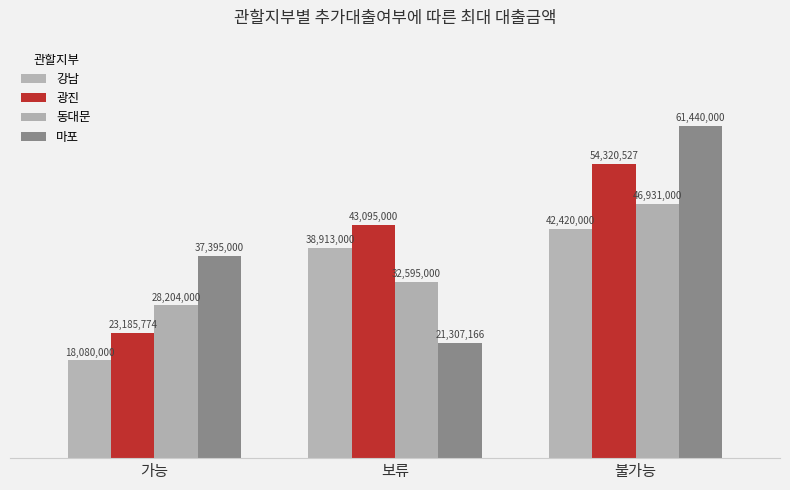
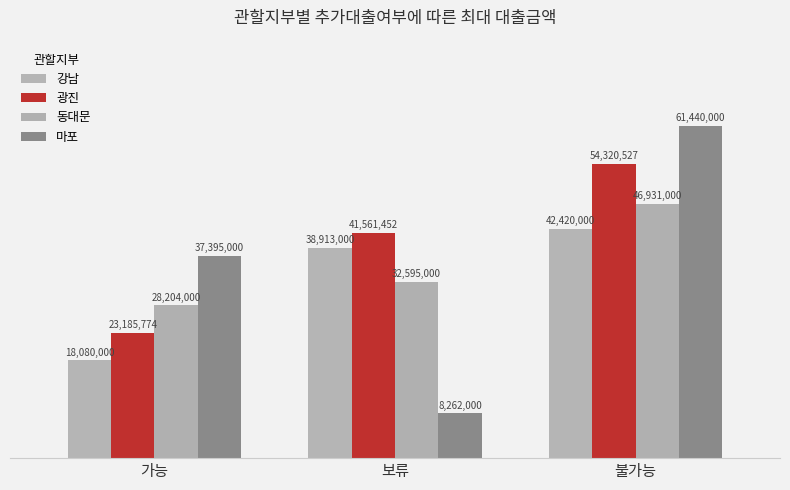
광진, 보류: 43,095,000 -> 41,561,452
마포, 보류: 21,307,166 -> 8,262,000
